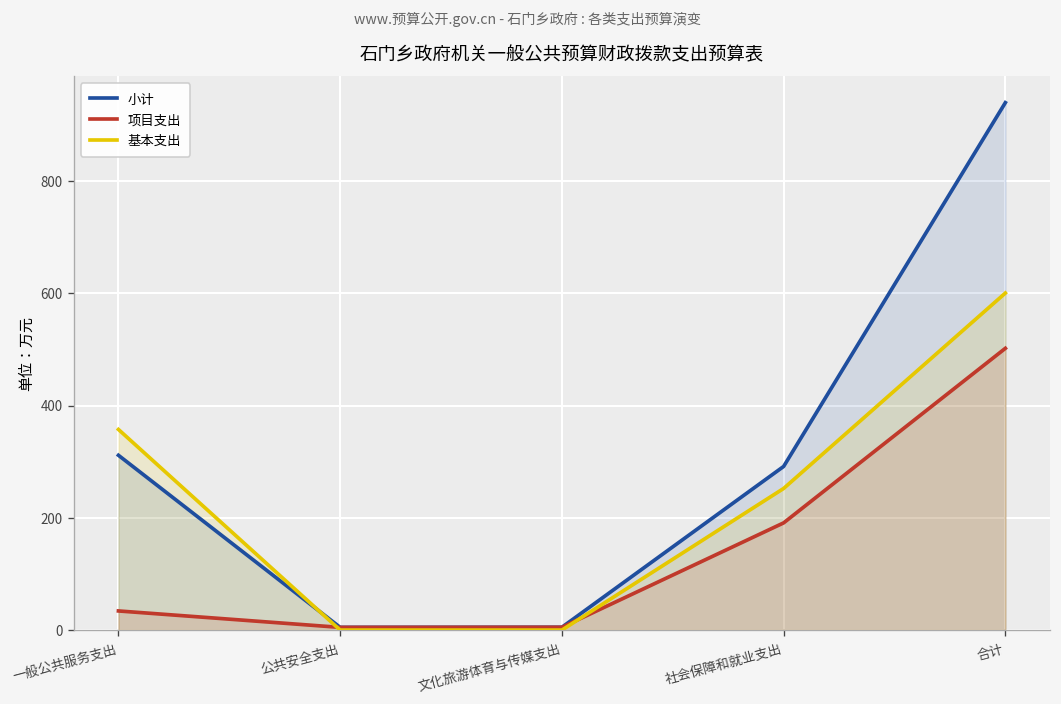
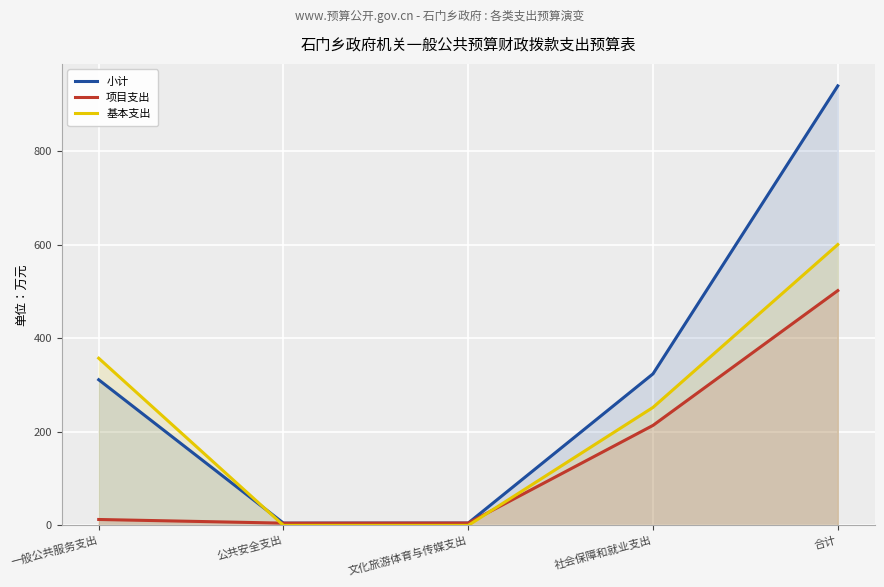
项目支出, 一般公共服务支出: 30 -> 10
小计, 社会保障和就业支出: 290 -> 320
项目支出, 社会保障和就业支出: 190 -> 210
